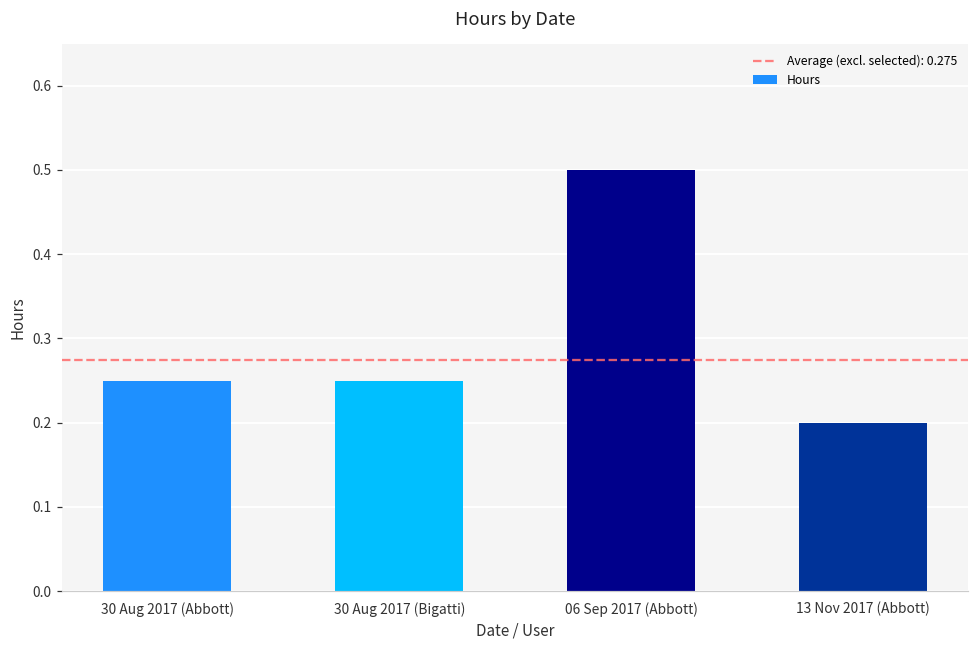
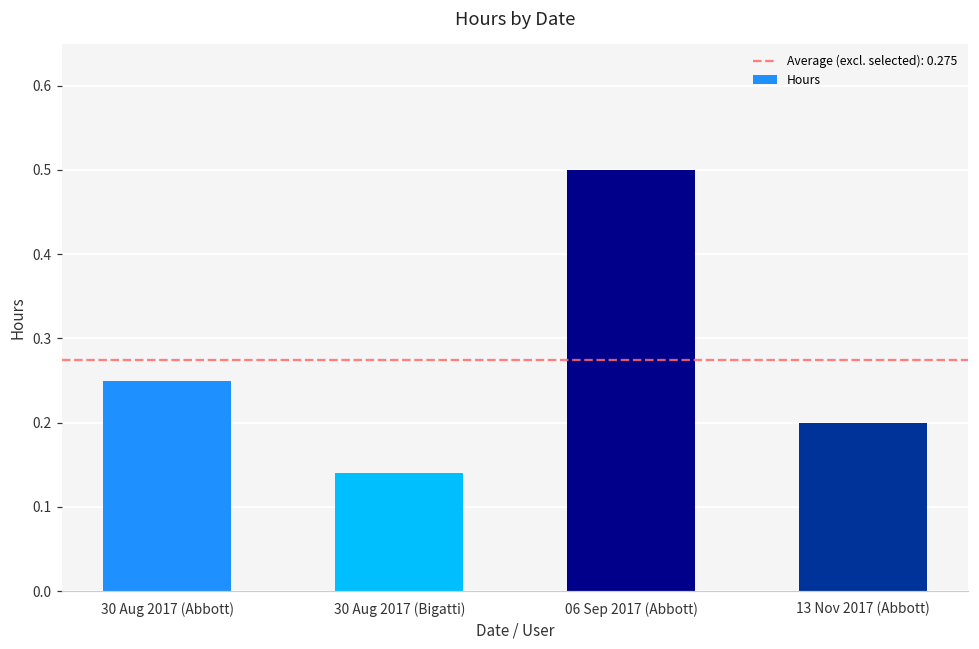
30 Aug 2017 (Bigatti): 0.25 -> 0.14
